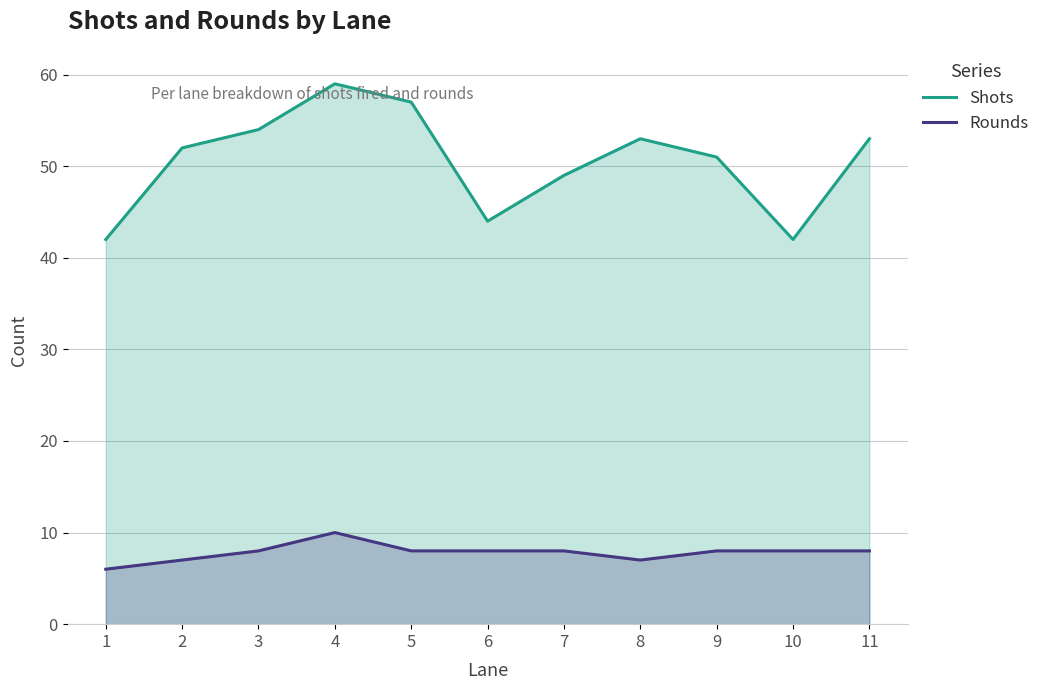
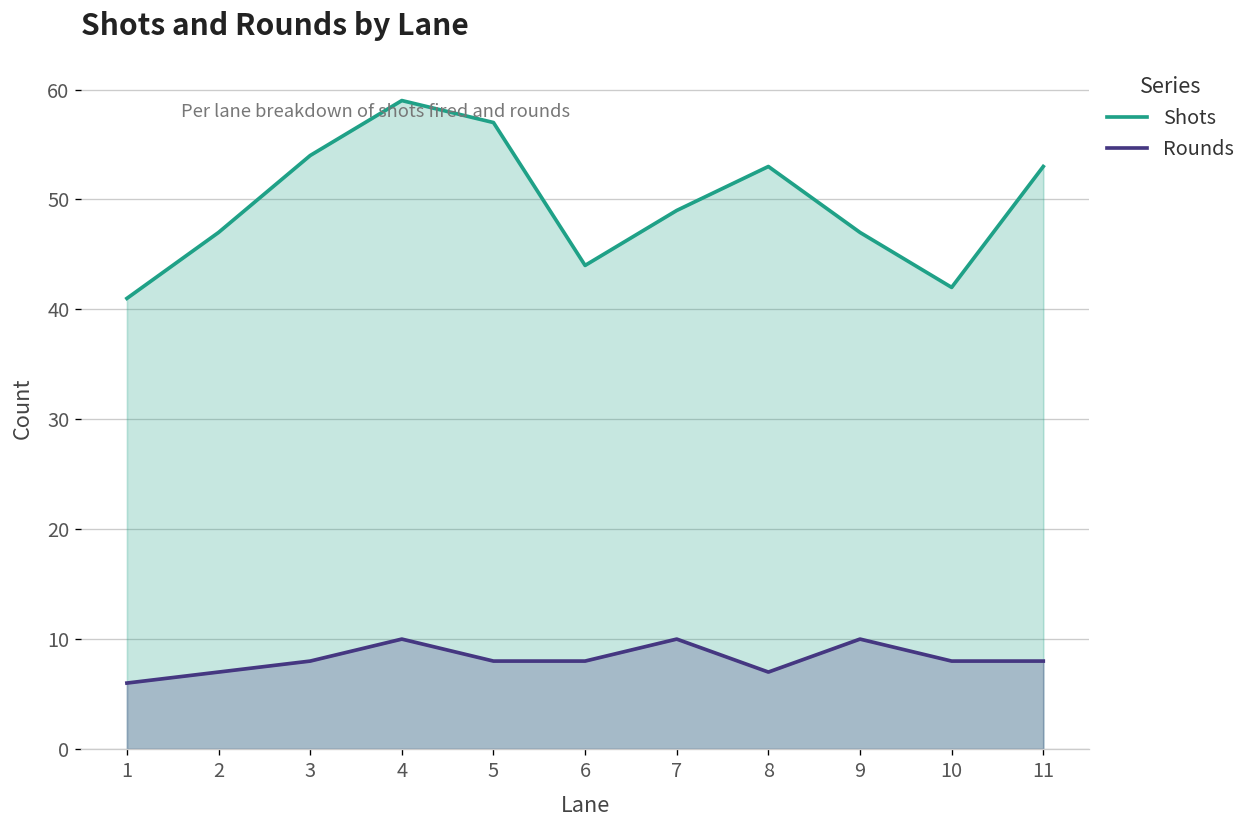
Shots, 1: 42 -> 41
Shots, 2: 52 -> 47
Rounds, 7: 8 -> 10
Shots, 9: 51 -> 47
Rounds, 9: 8 -> 10
